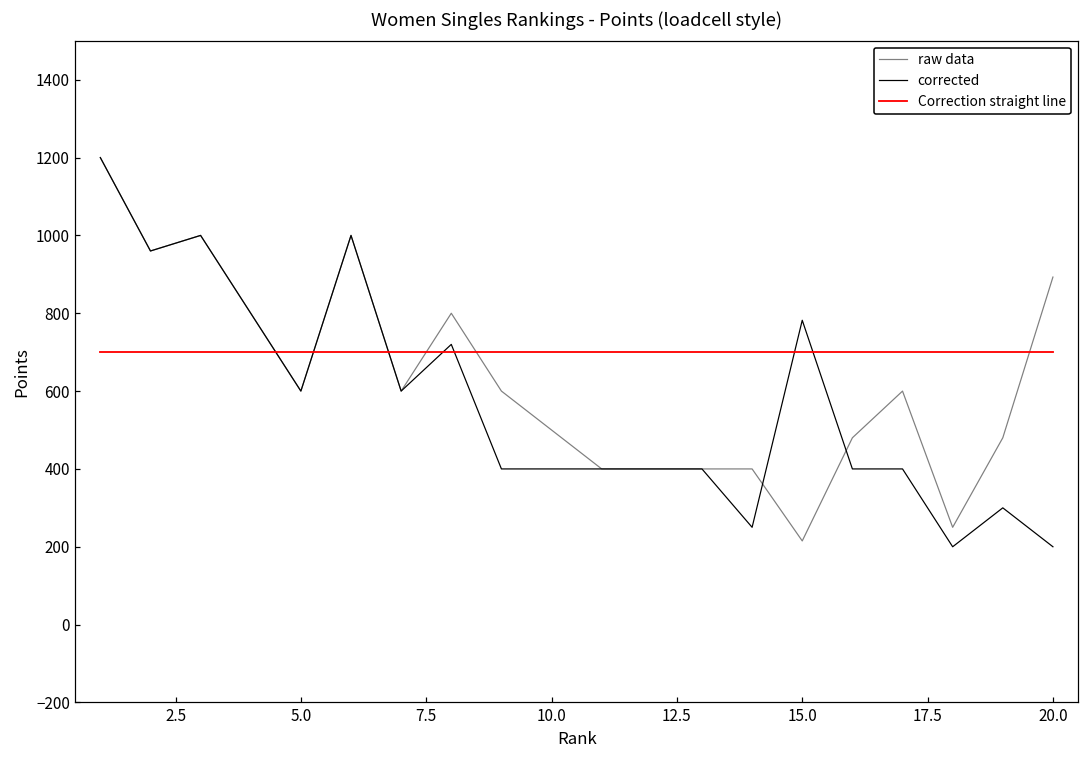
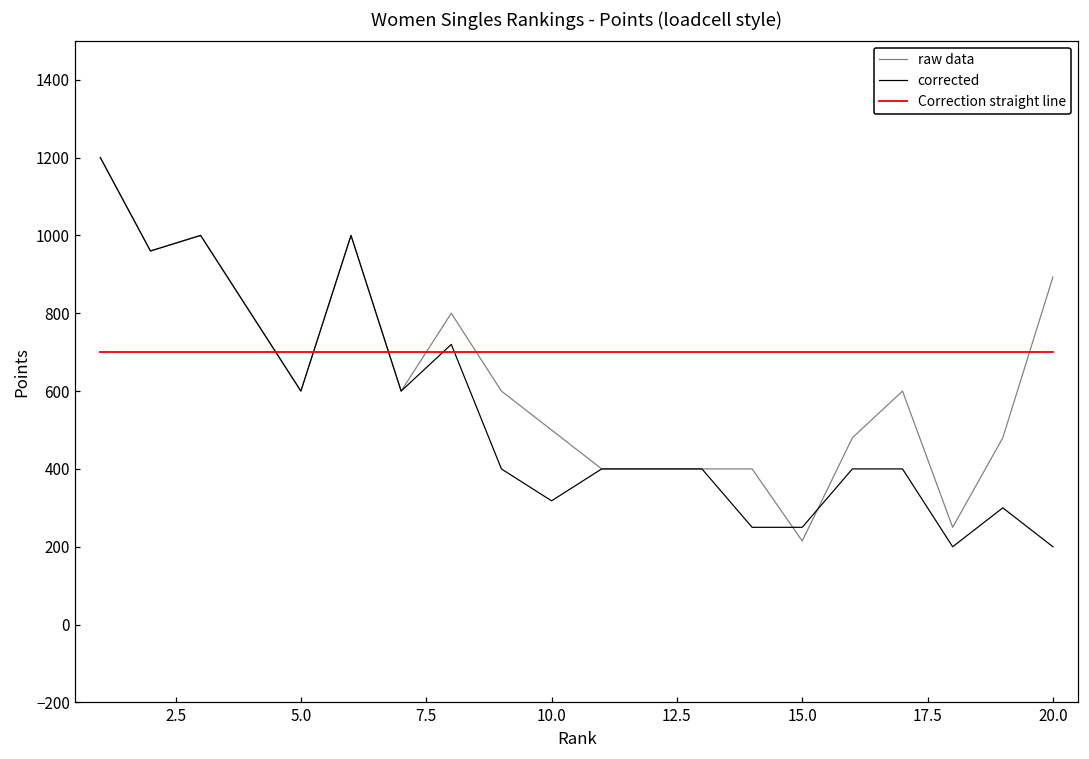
corrected, 10.0: 400 -> 320
corrected, 15.0: 780 -> 250
